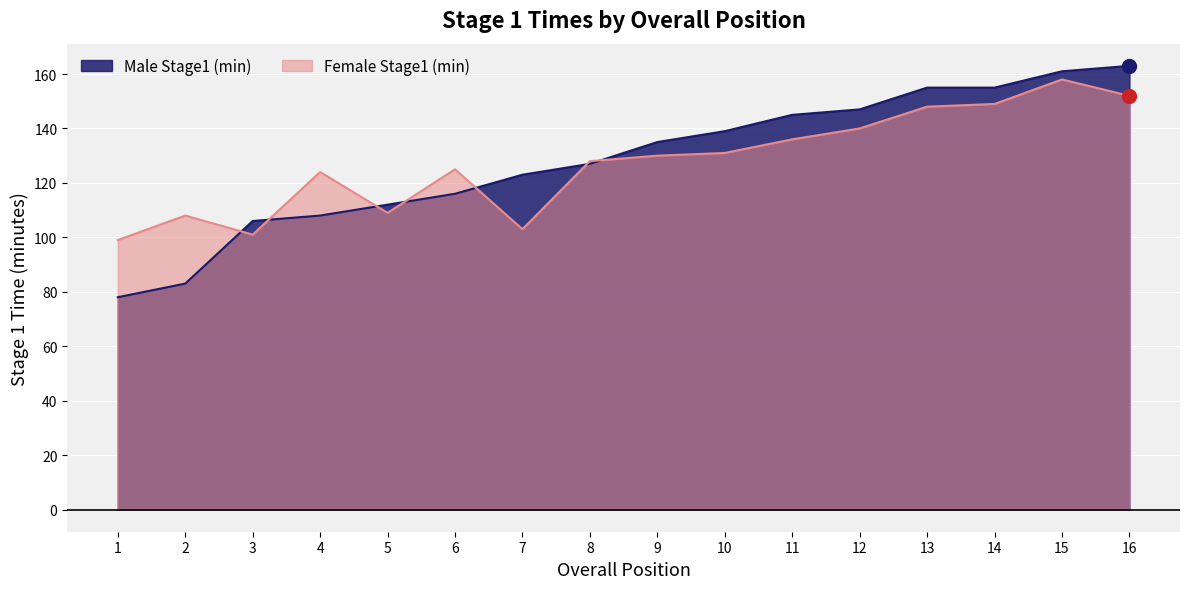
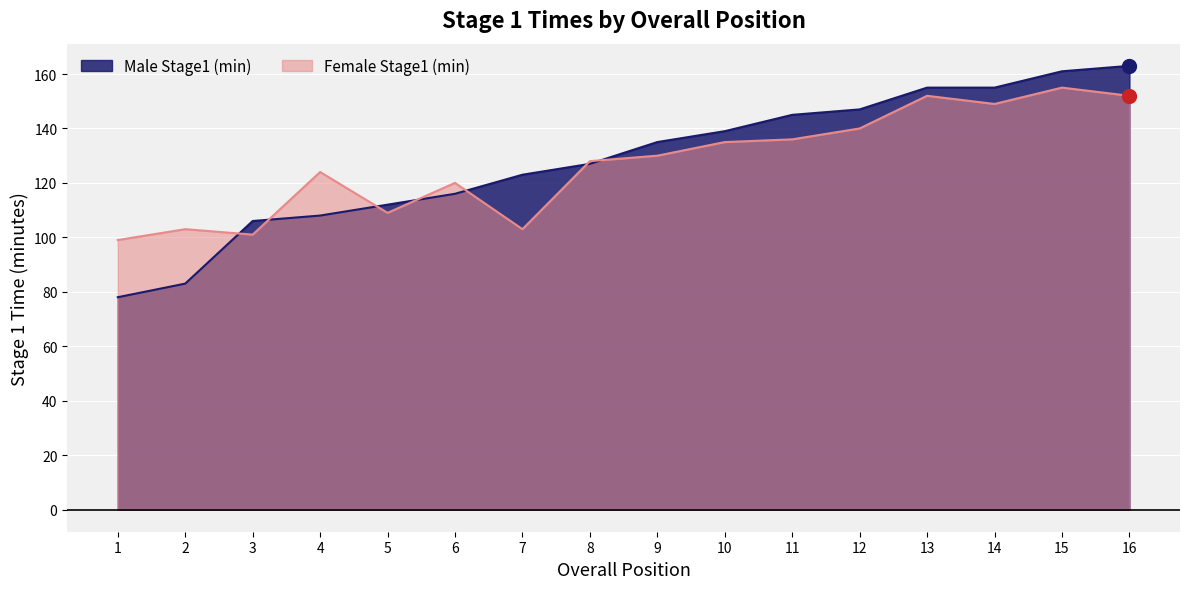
Female Stage1 (min), 2: 108 -> 103
Female Stage1 (min), 6: 125 -> 120
Female Stage1 (min), 10: 131 -> 135
Female Stage1 (min), 13: 148 -> 152
Female Stage1 (min), 15: 158 -> 155
